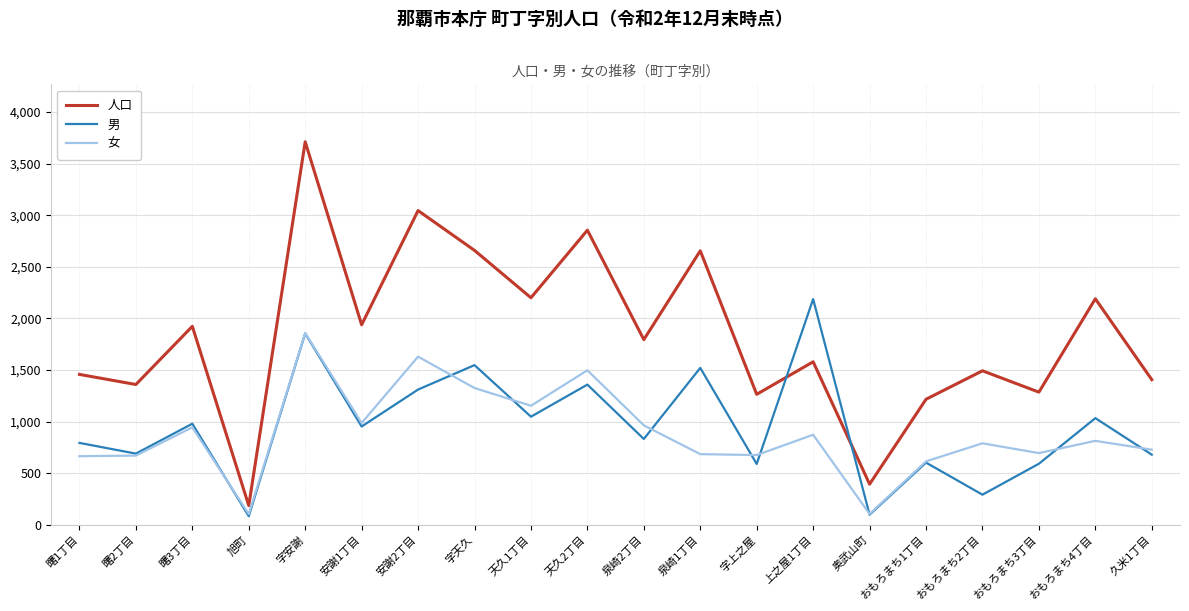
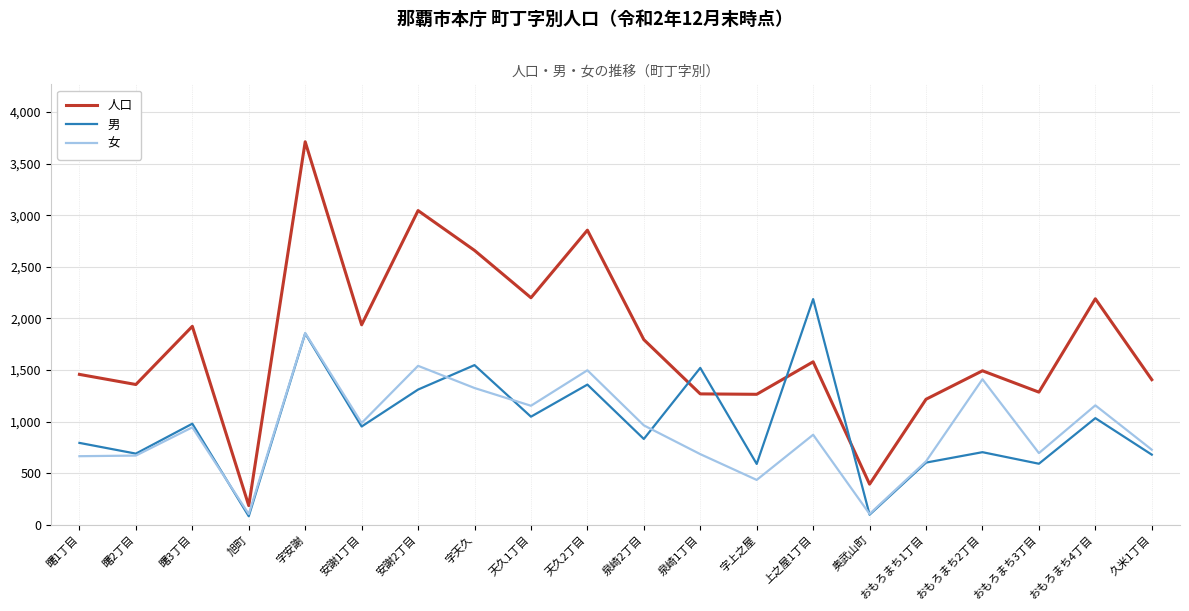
女, 安謝2丁目: 1,630 -> 1,540
人口, 泉崎1丁目: 2,660 -> 1,270
女, 字上之屋: 680 -> 430
男, おもろまち2丁目: 290 -> 700
女, おもろまち2丁目: 790 -> 1,410
女, おもろまち4丁目: 810 -> 1,160
